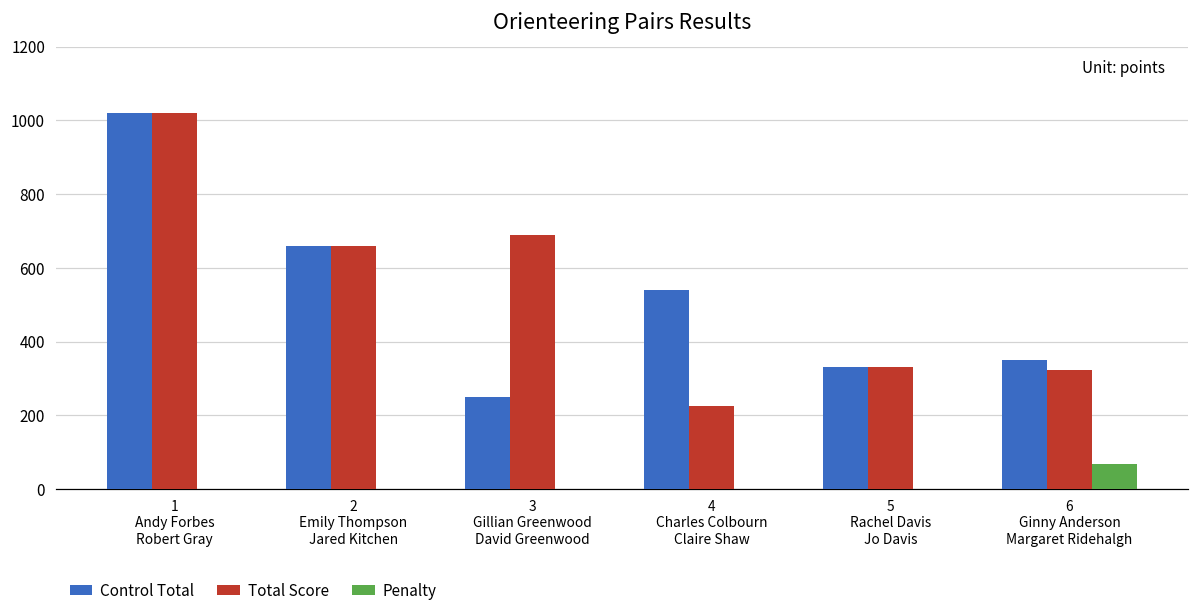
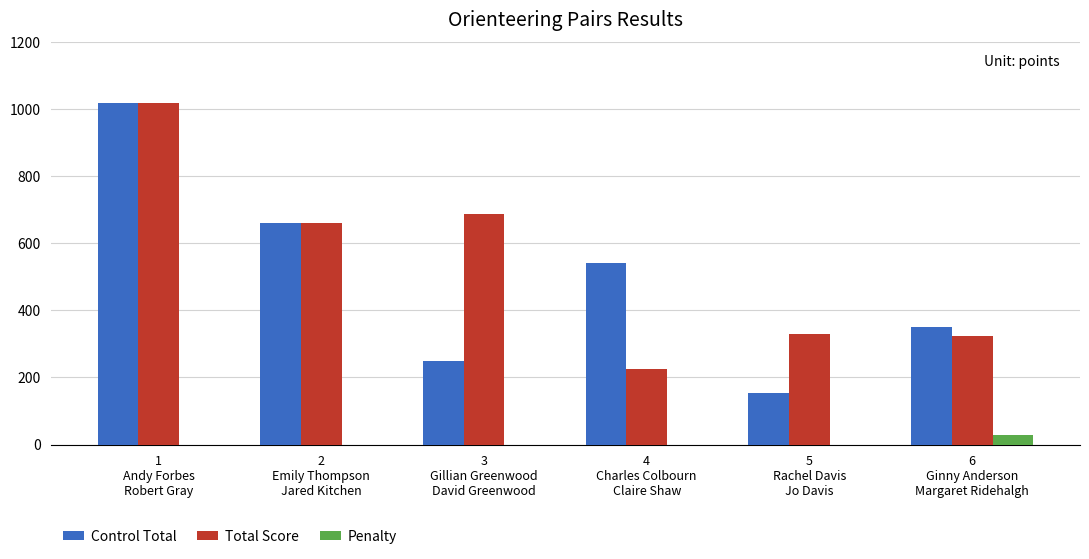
Control Total, 5 Rachel Davis Jo Davis: 330 -> 150
Penalty, 6 Ginny Anderson Margaret Ridehalgh: 70 -> 30
